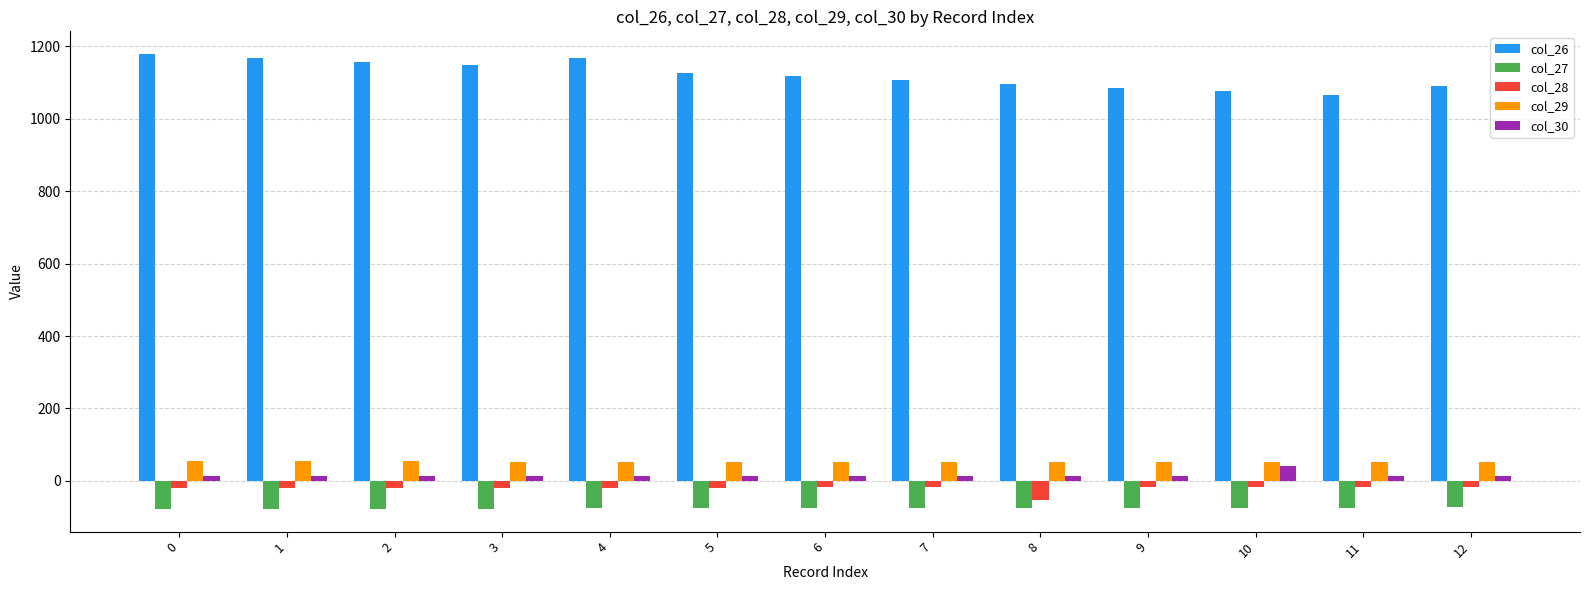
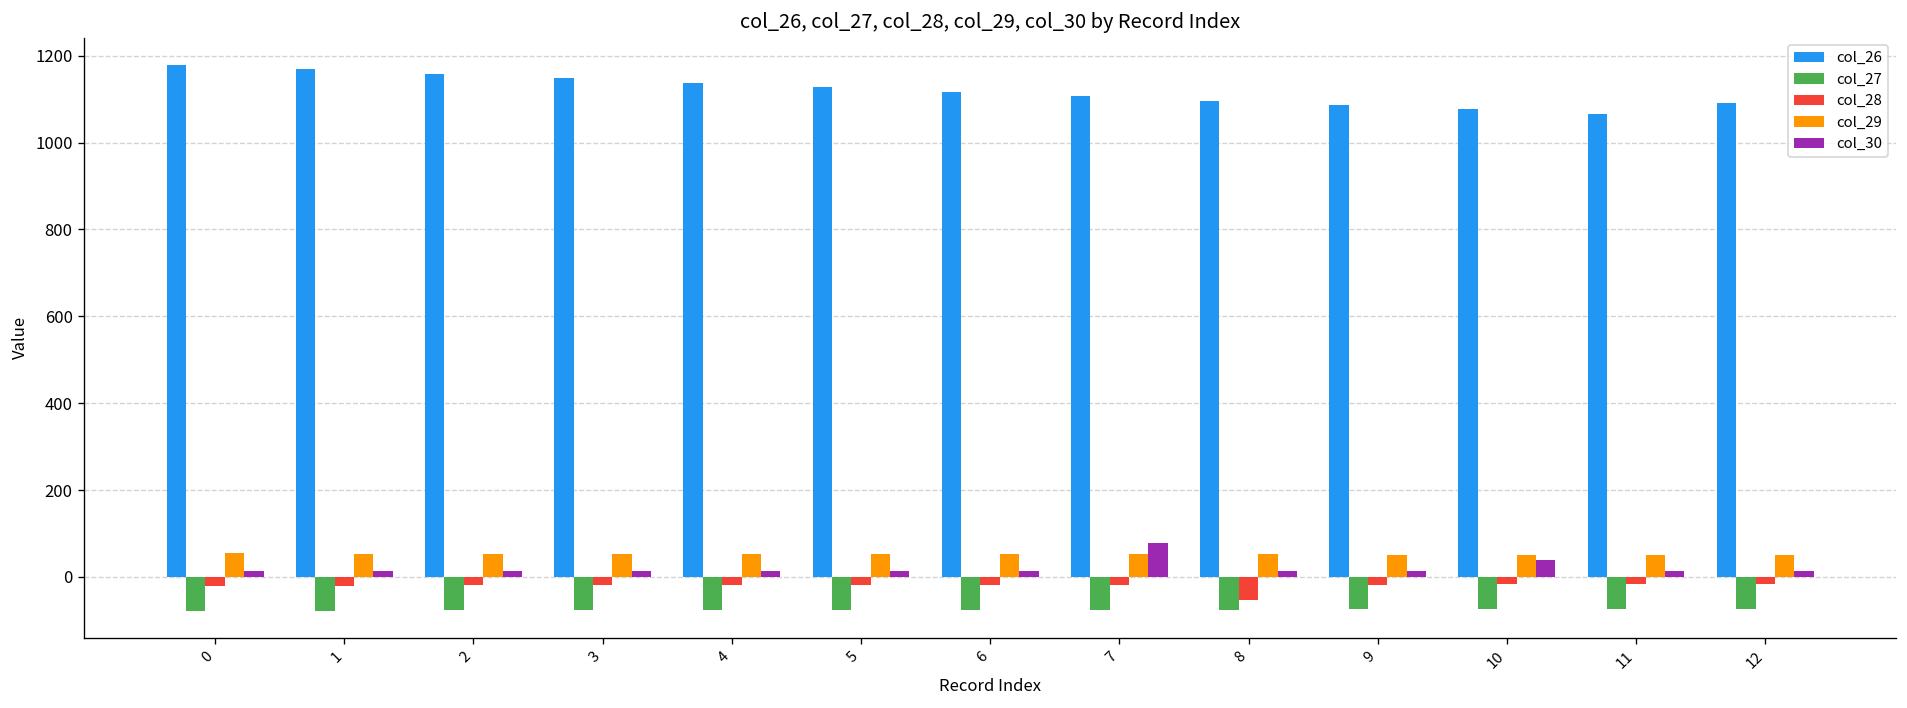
col_26, 4: 1170 -> 1140
col_30, 7: 10 -> 80
